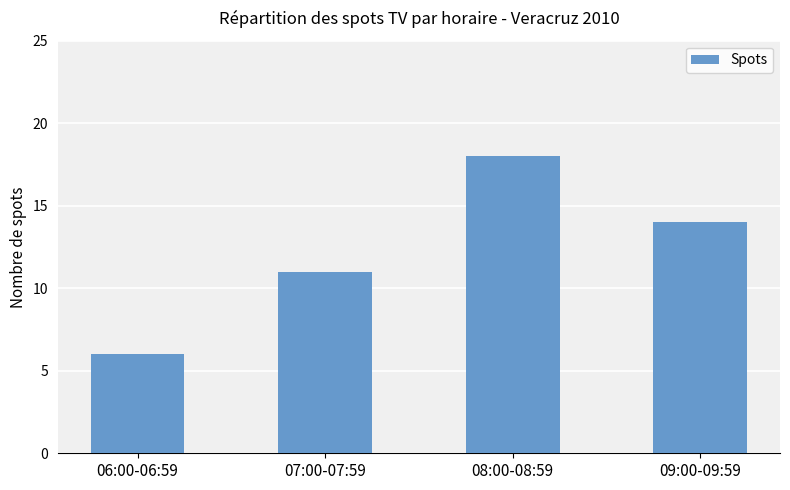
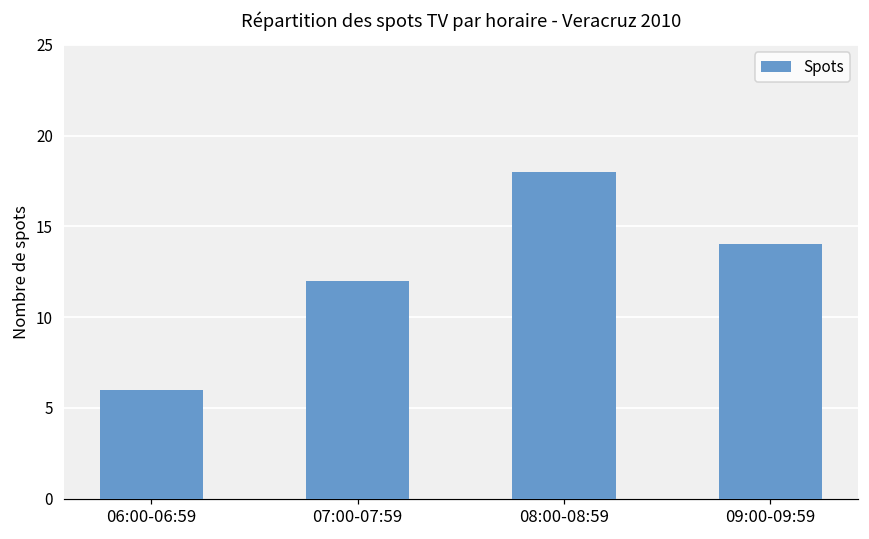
07:00-07:59: 11 -> 12
